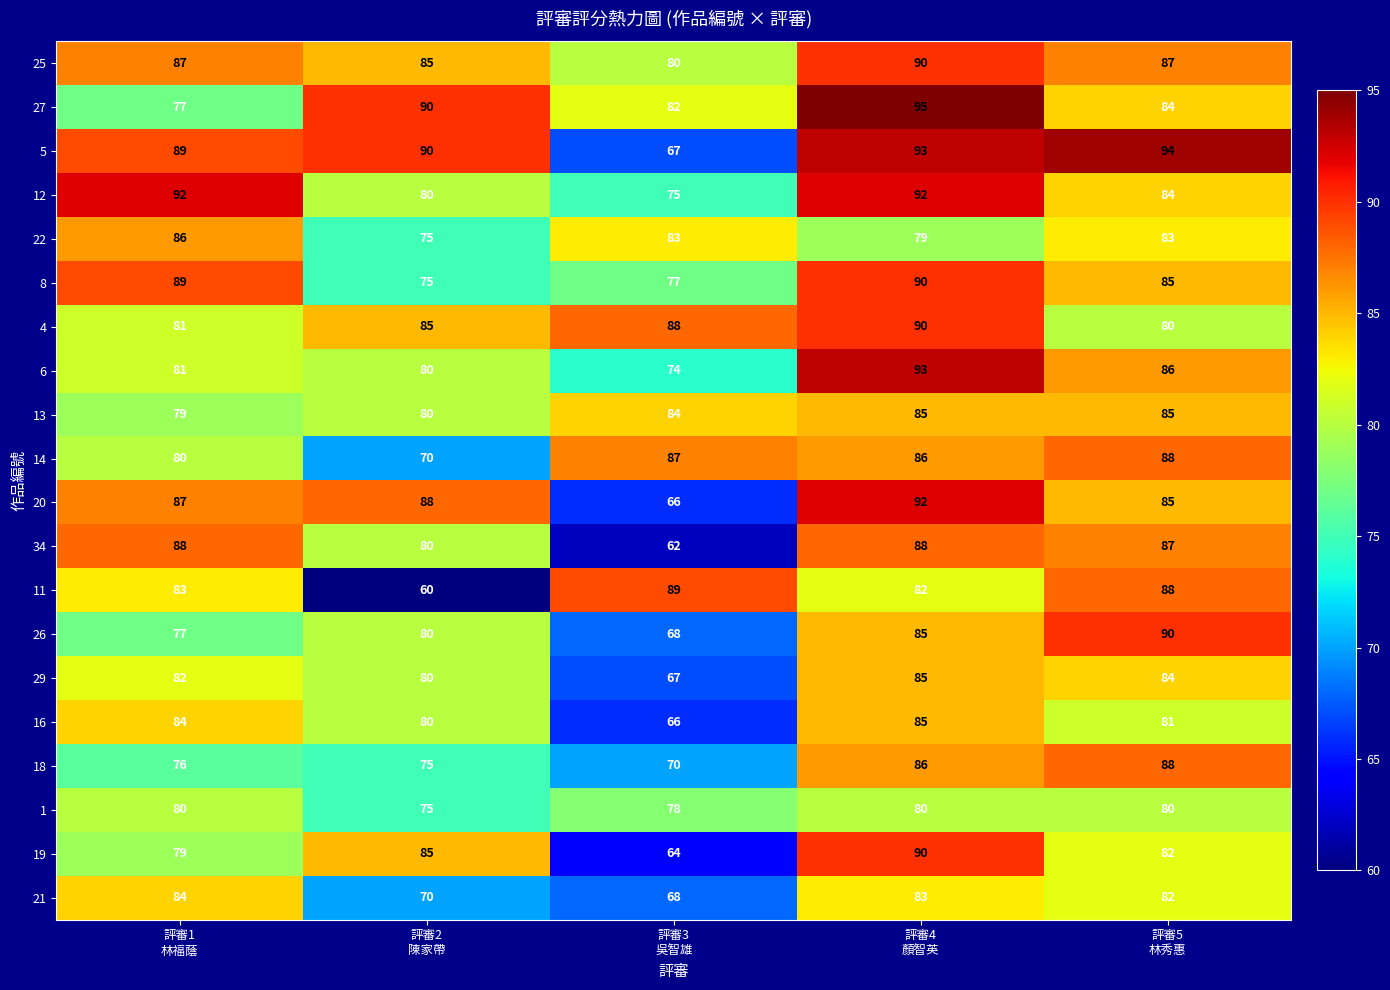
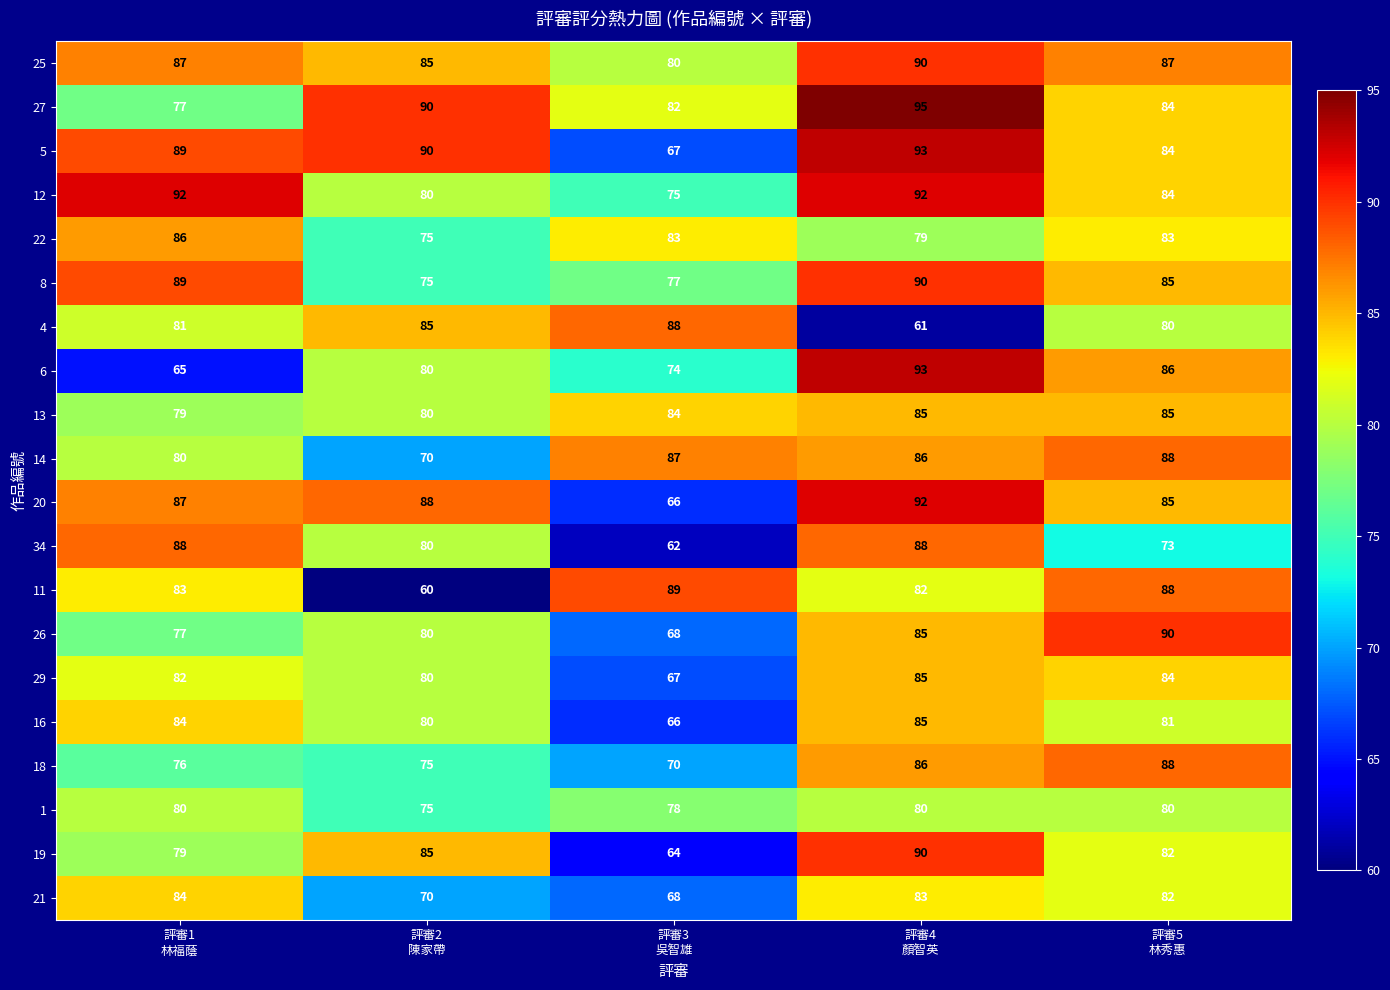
5, 評審5 林秀惠: 94 -> 84
4, 評審4 顏智英: 90 -> 61
6, 評審1 林福蔭: 81 -> 65
34, 評審5 林秀惠: 87 -> 73
